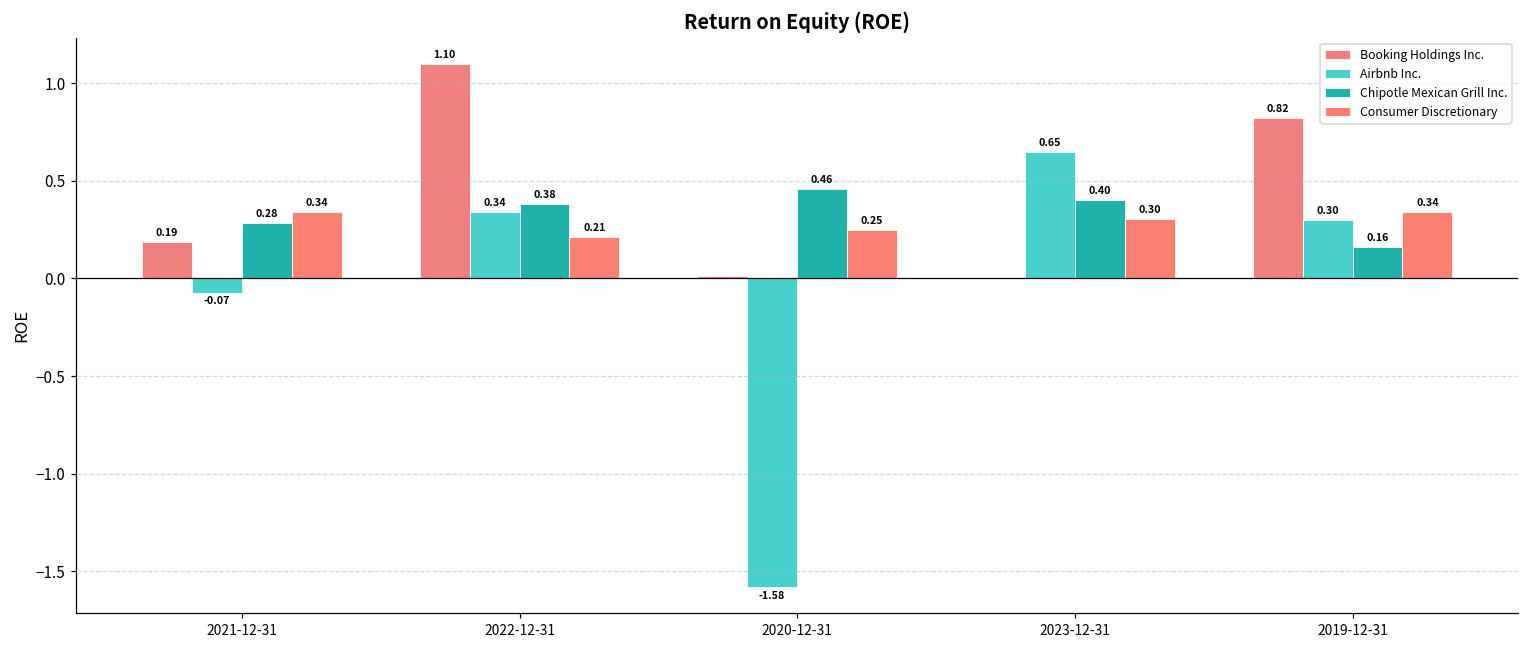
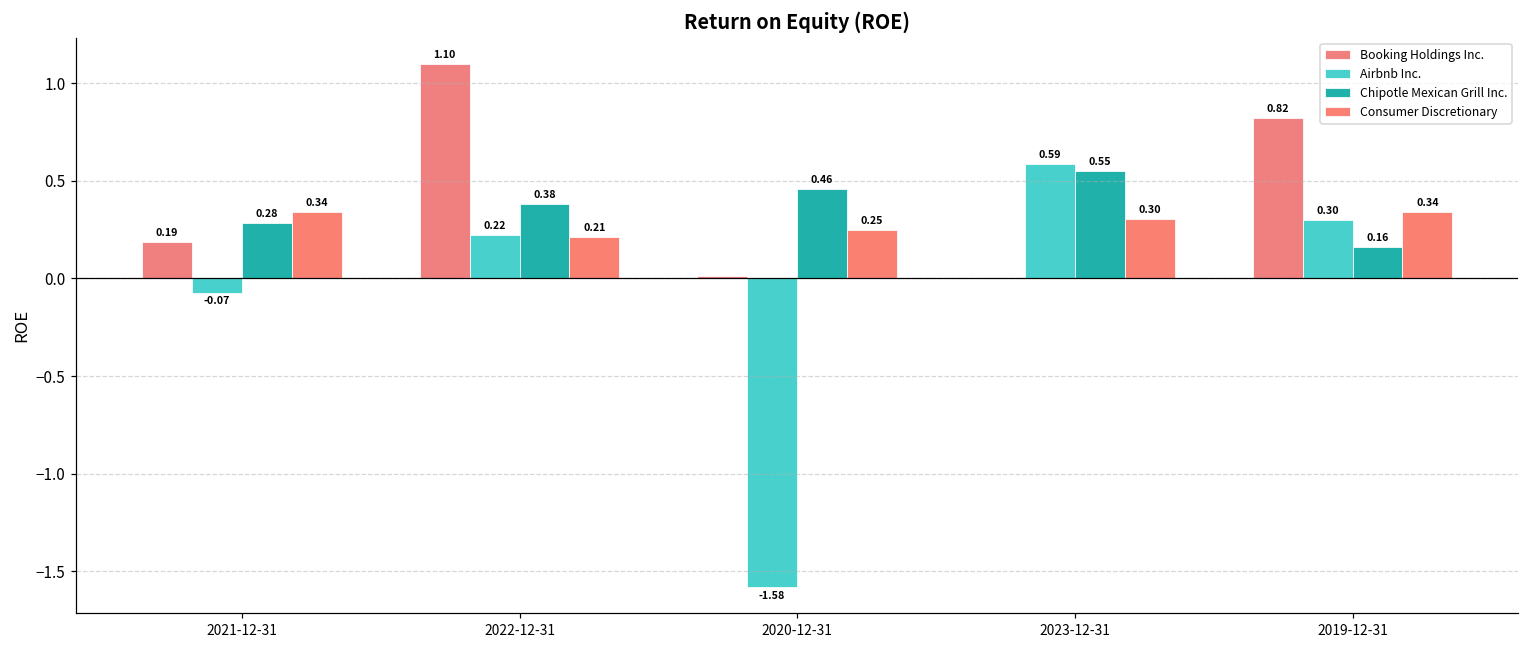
Airbnb Inc., 2022-12-31: 0.34 -> 0.22
Airbnb Inc., 2023-12-31: 0.65 -> 0.59
Chipotle Mexican Grill Inc., 2023-12-31: 0.40 -> 0.55
